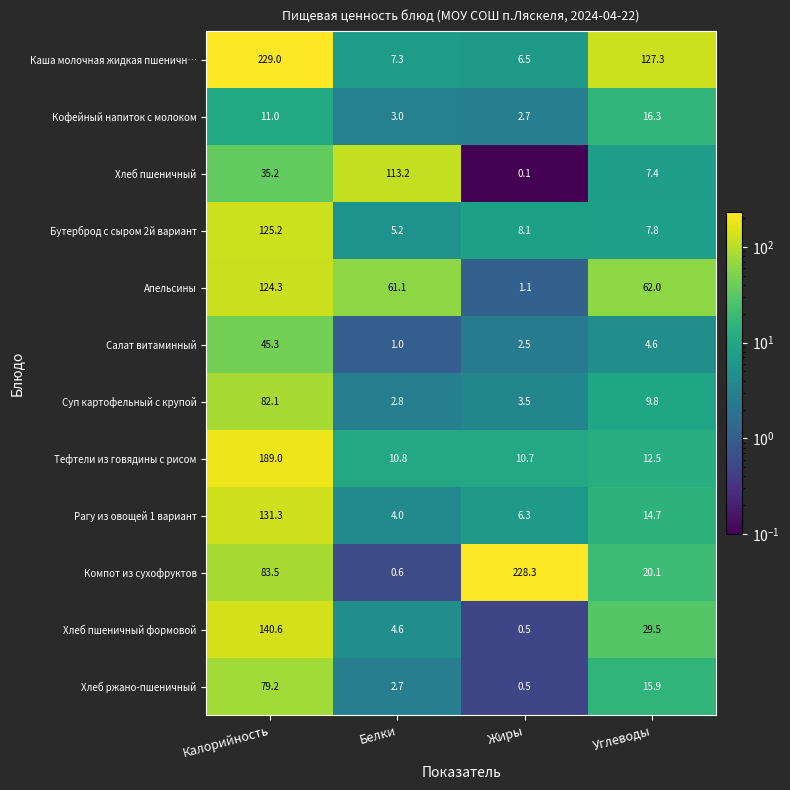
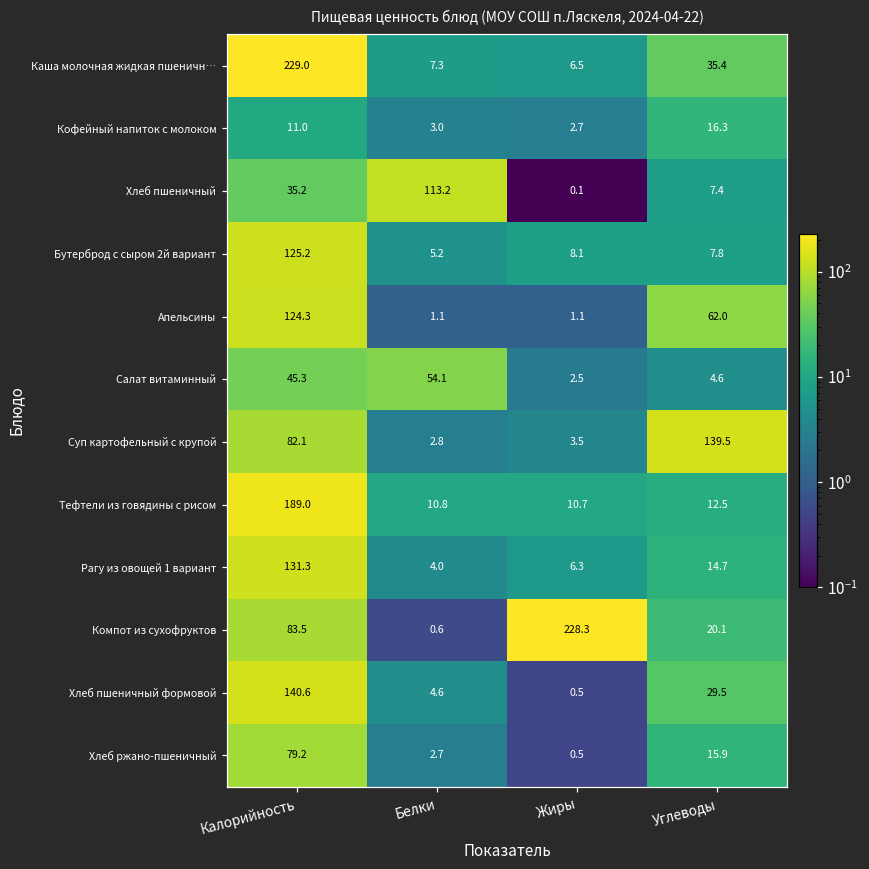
Каша молочная жидкая пшеничн…, Углеводы: 127.3 -> 35.4
Апельсины, Белки: 61.1 -> 1.1
Салат витаминный, Белки: 1.0 -> 54.1
Суп картофельный с крупой, Углеводы: 9.8 -> 139.5
